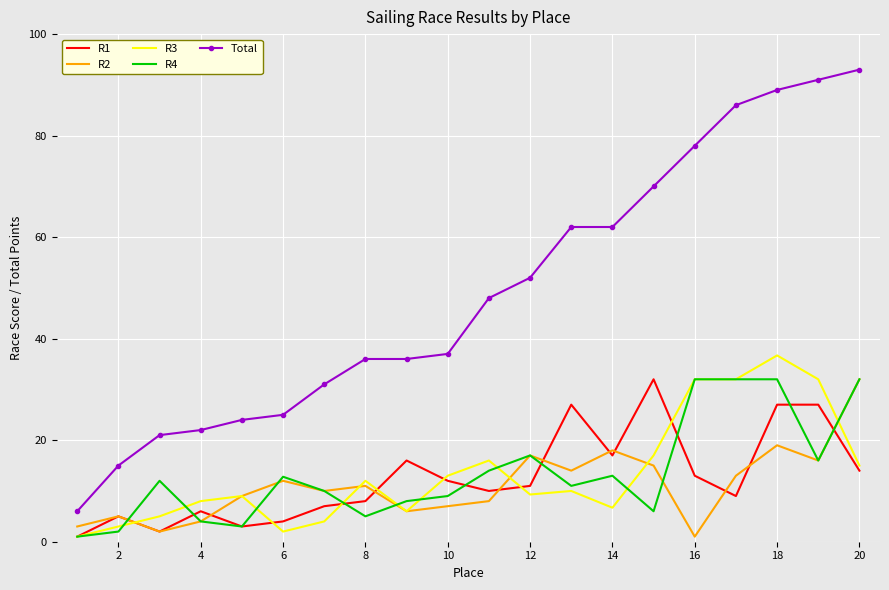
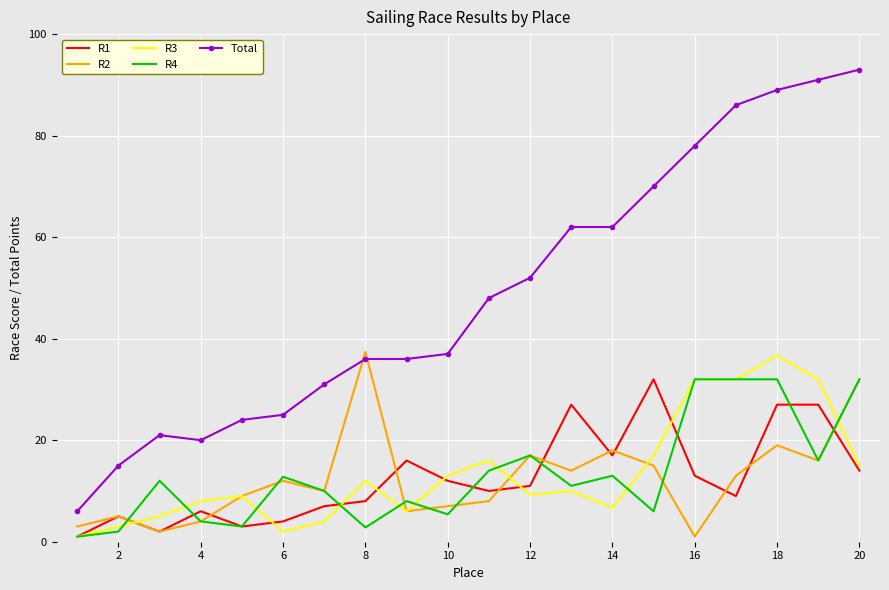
Total, 4: 22 -> 20
R2, 8: 11 -> 37
R4, 8: 5 -> 3
R4, 10: 9 -> 5
